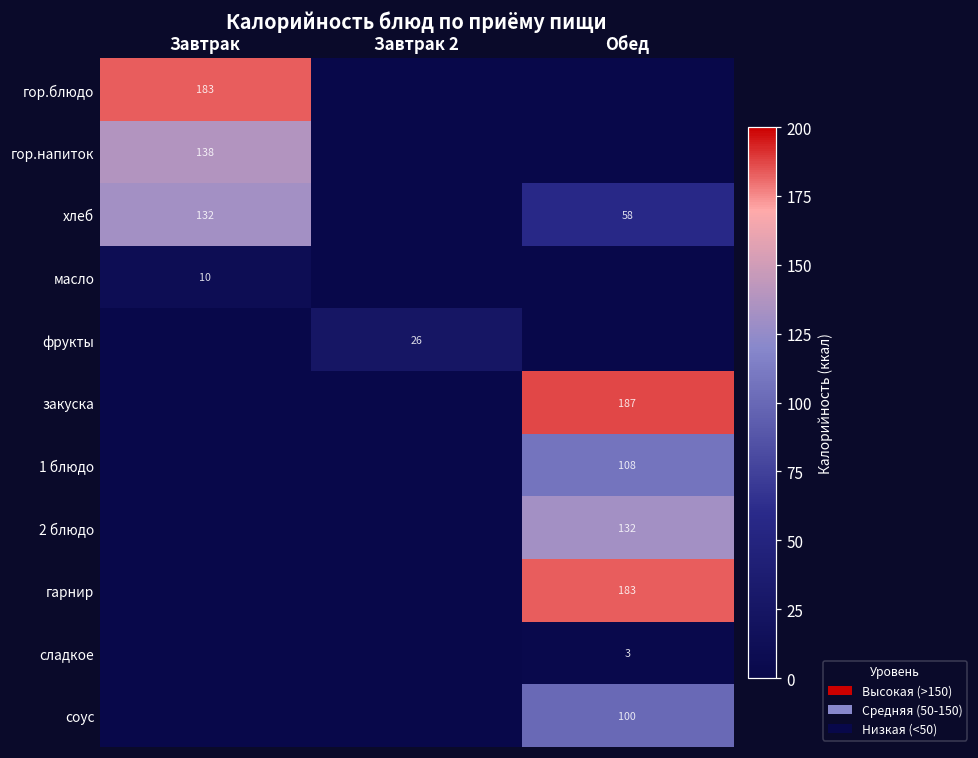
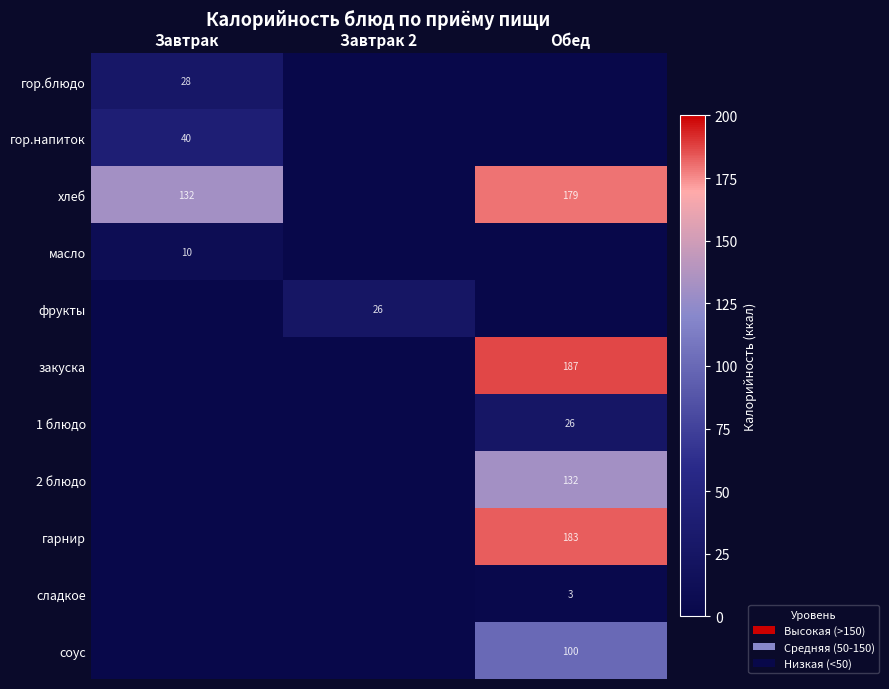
гор.блюдо, Завтрак: 183 -> 28
гор.напиток, Завтрак: 138 -> 40
хлеб, Обед: 58 -> 179
1 блюдо, Обед: 108 -> 26
